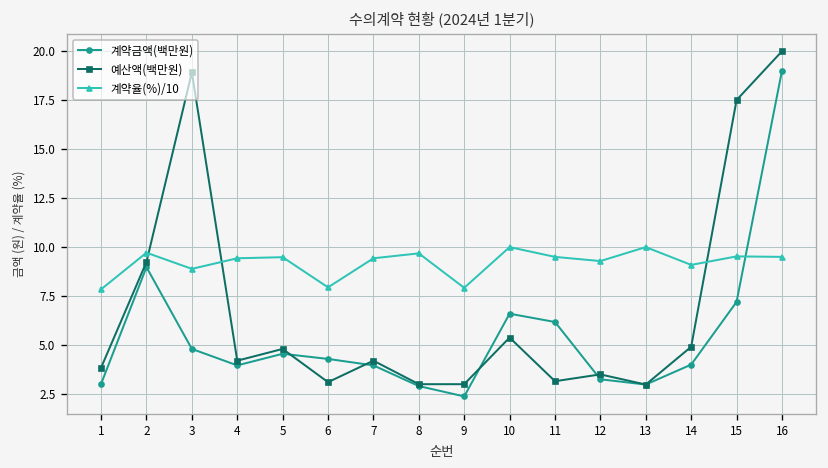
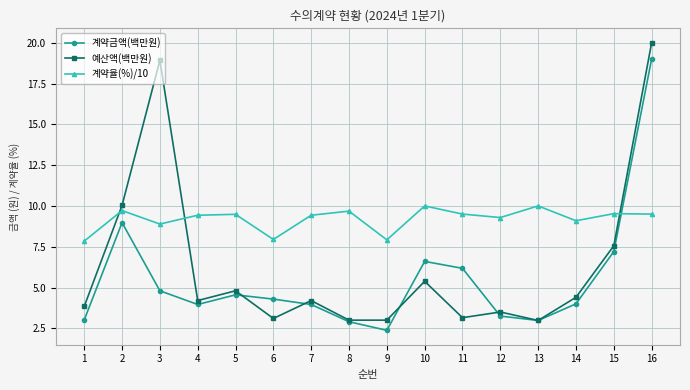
예산액(백만원), 2: 9.2 -> 10.0
예산액(백만원), 14: 4.9 -> 4.4
예산액(백만원), 15: 17.5 -> 7.6
